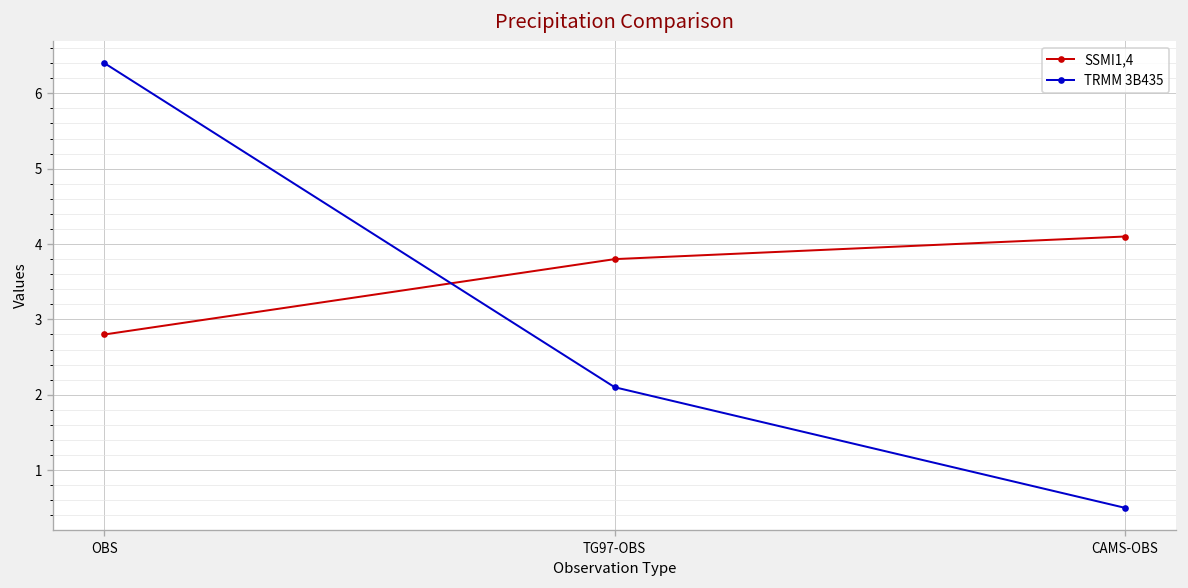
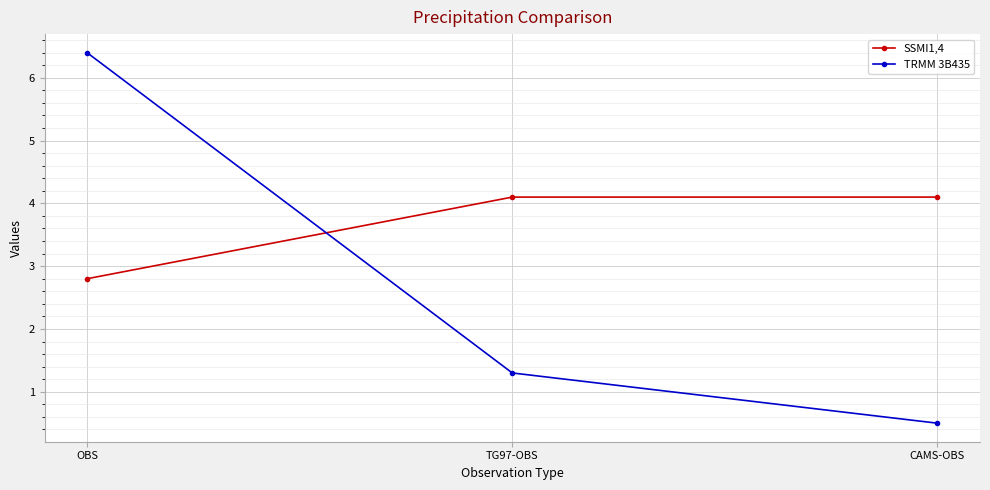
SSMI1,4, TG97-OBS: 3.8 -> 4.1
TRMM 3B435, TG97-OBS: 2.1 -> 1.3
